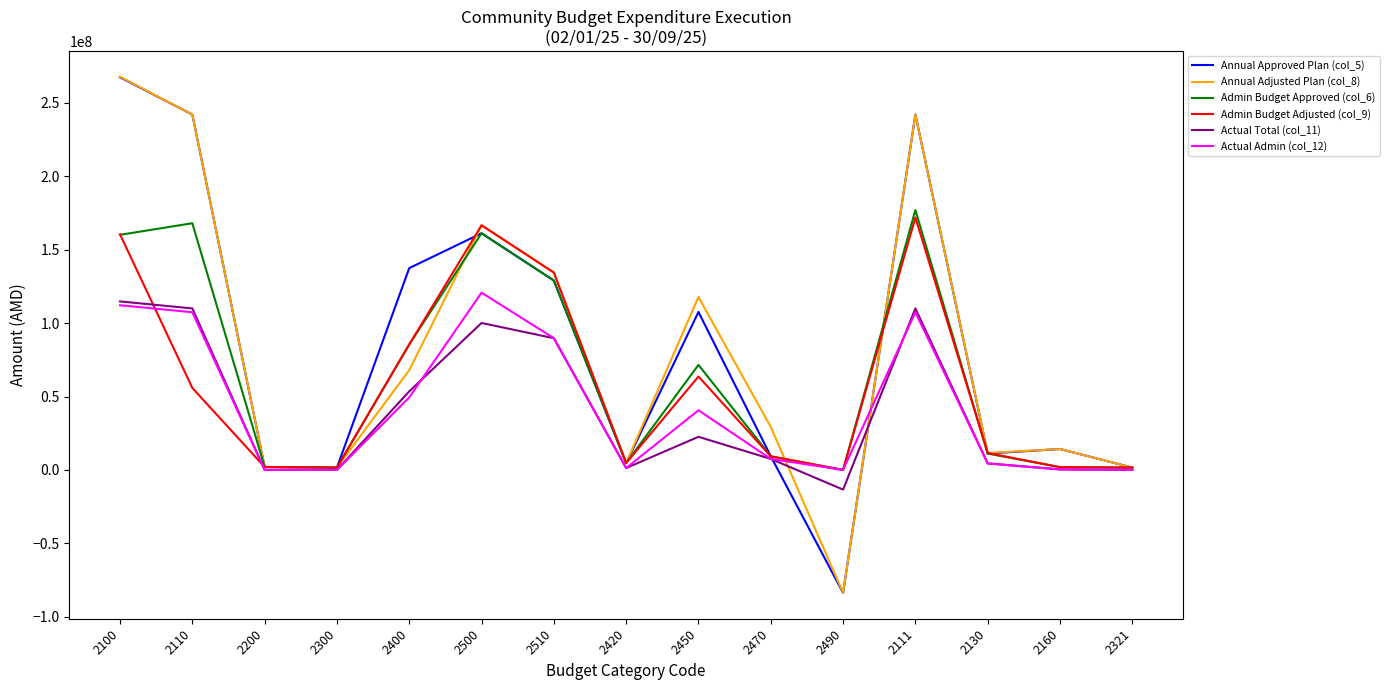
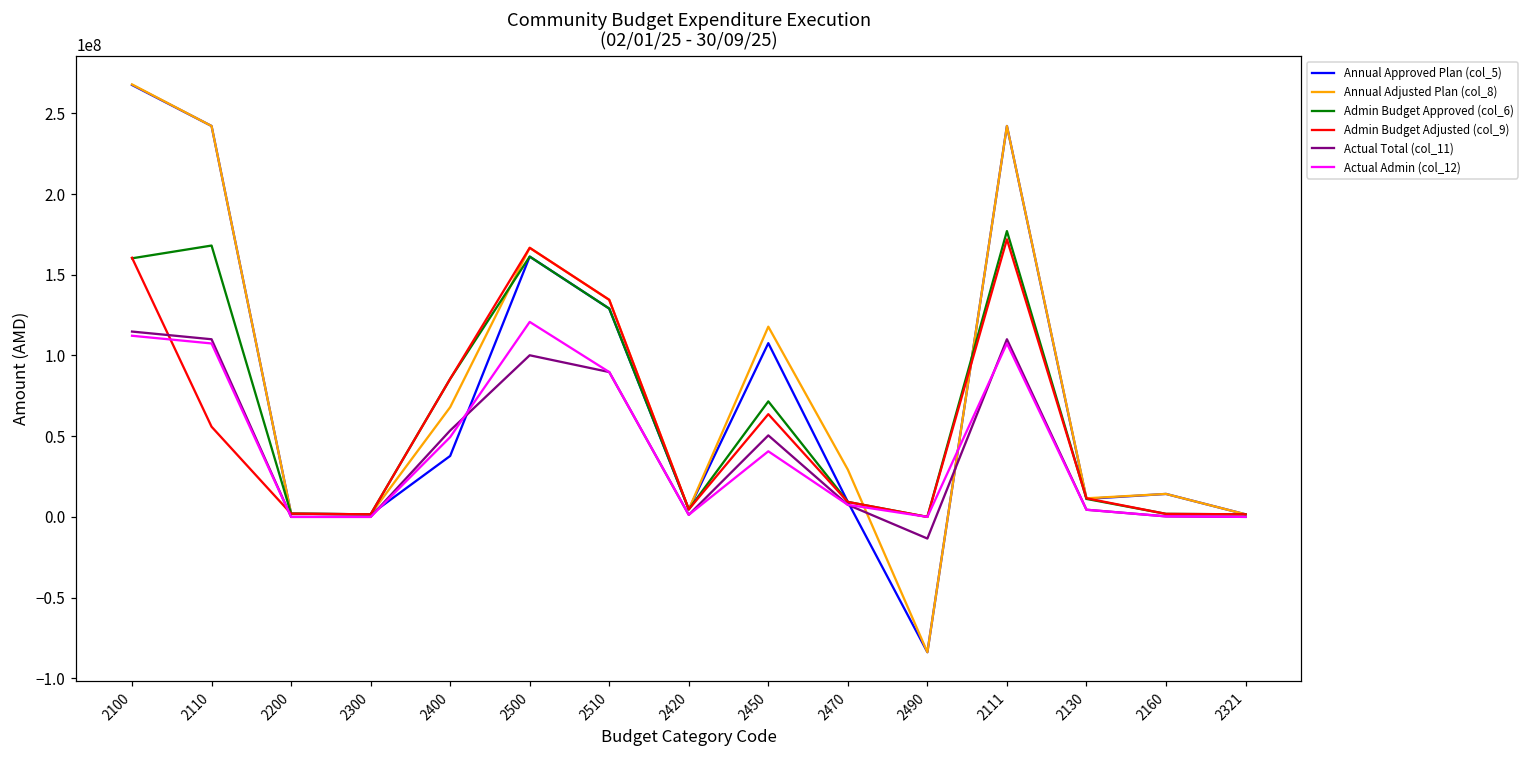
Annual Approved Plan (col_5), 2400: 137000000 -> 38000000
Actual Total (col_11), 2450: 23000000 -> 50000000
